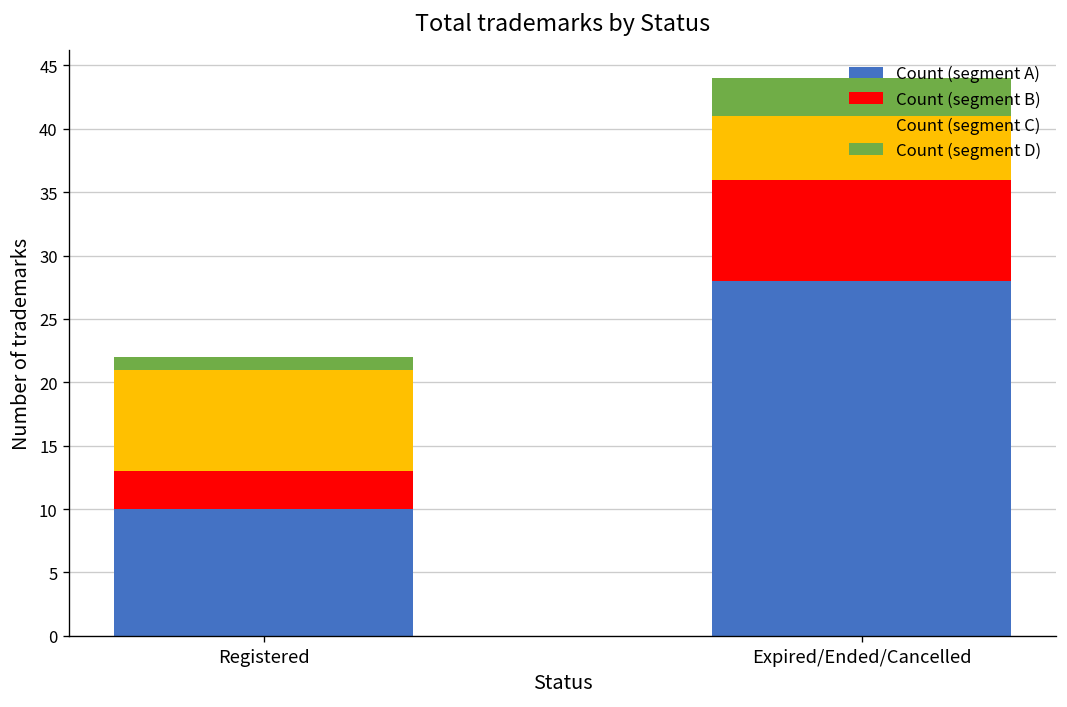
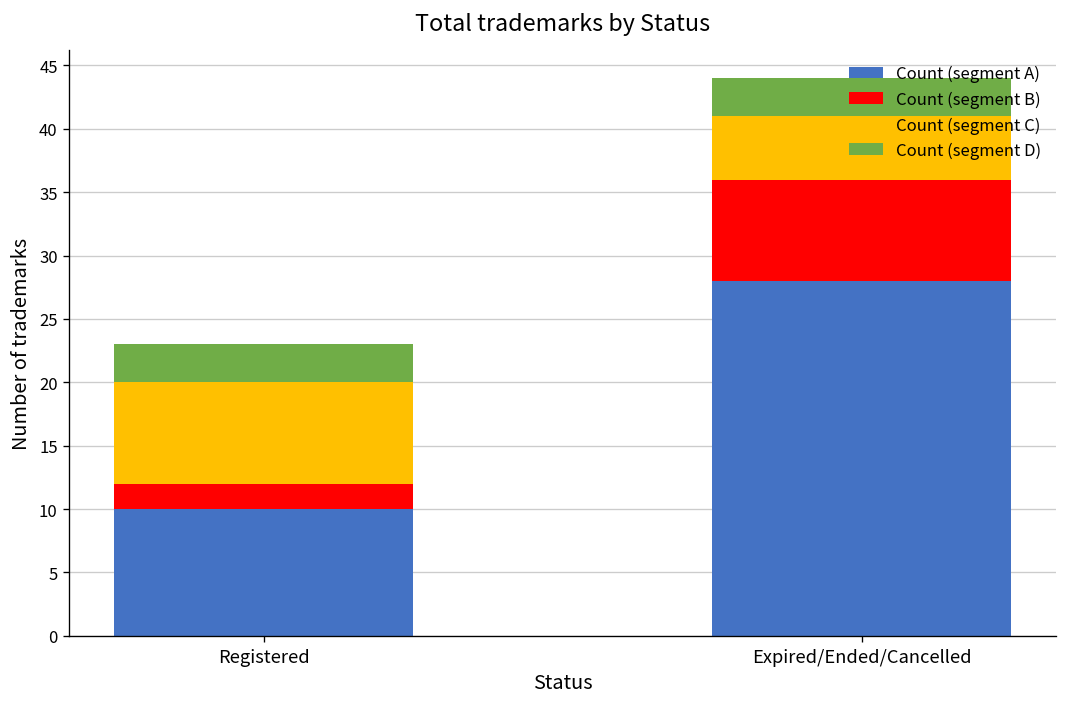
Count (segment B), Registered: 3 -> 2
Count (segment D), Registered: 1 -> 3
